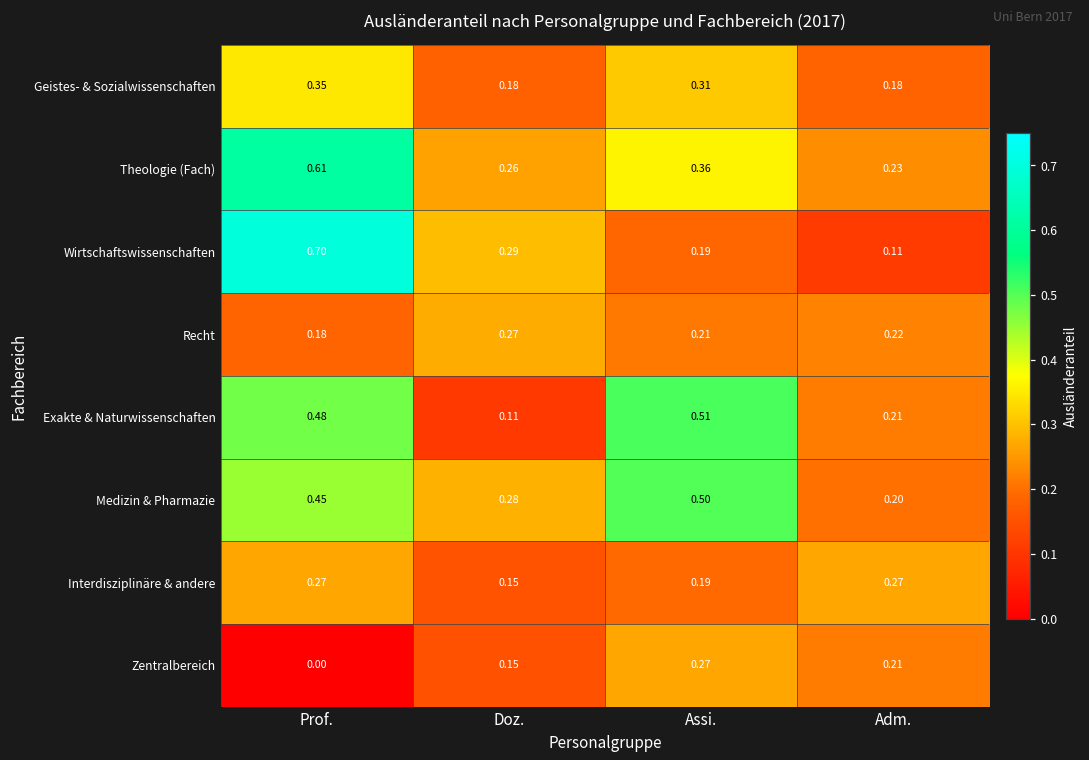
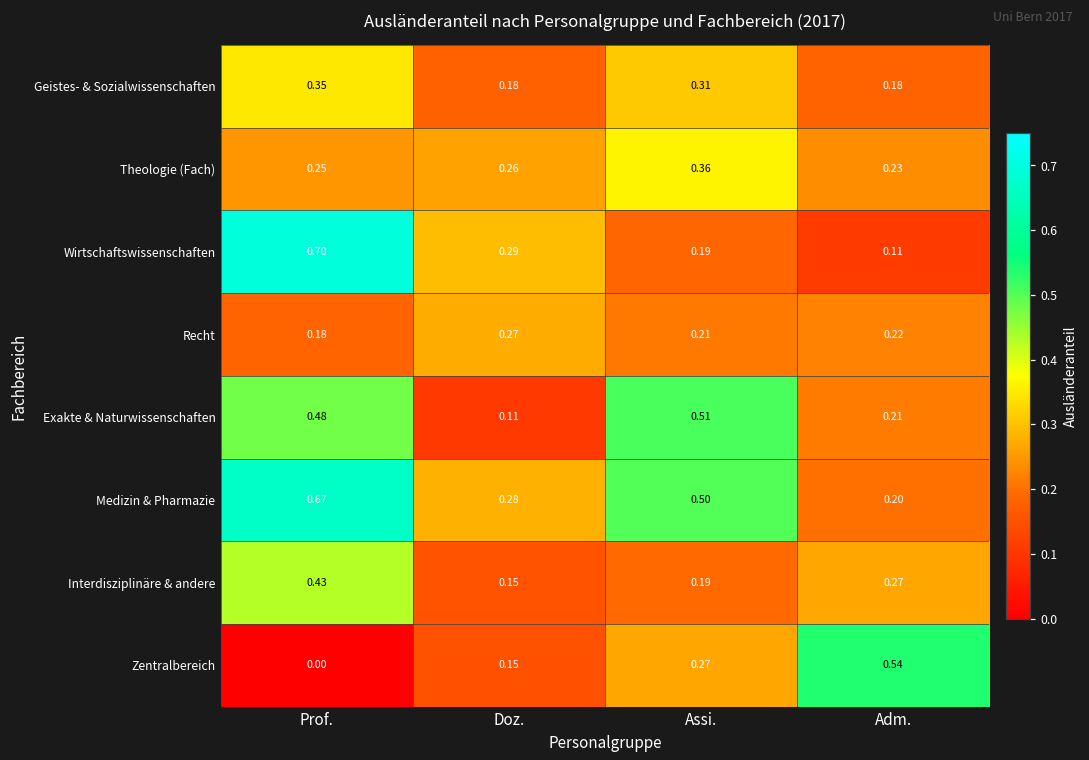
Theologie (Fach), Prof.: 0.61 -> 0.25
Medizin & Pharmazie, Prof.: 0.45 -> 0.67
Interdisziplinäre & andere, Prof.: 0.27 -> 0.43
Zentralbereich, Adm.: 0.21 -> 0.54
